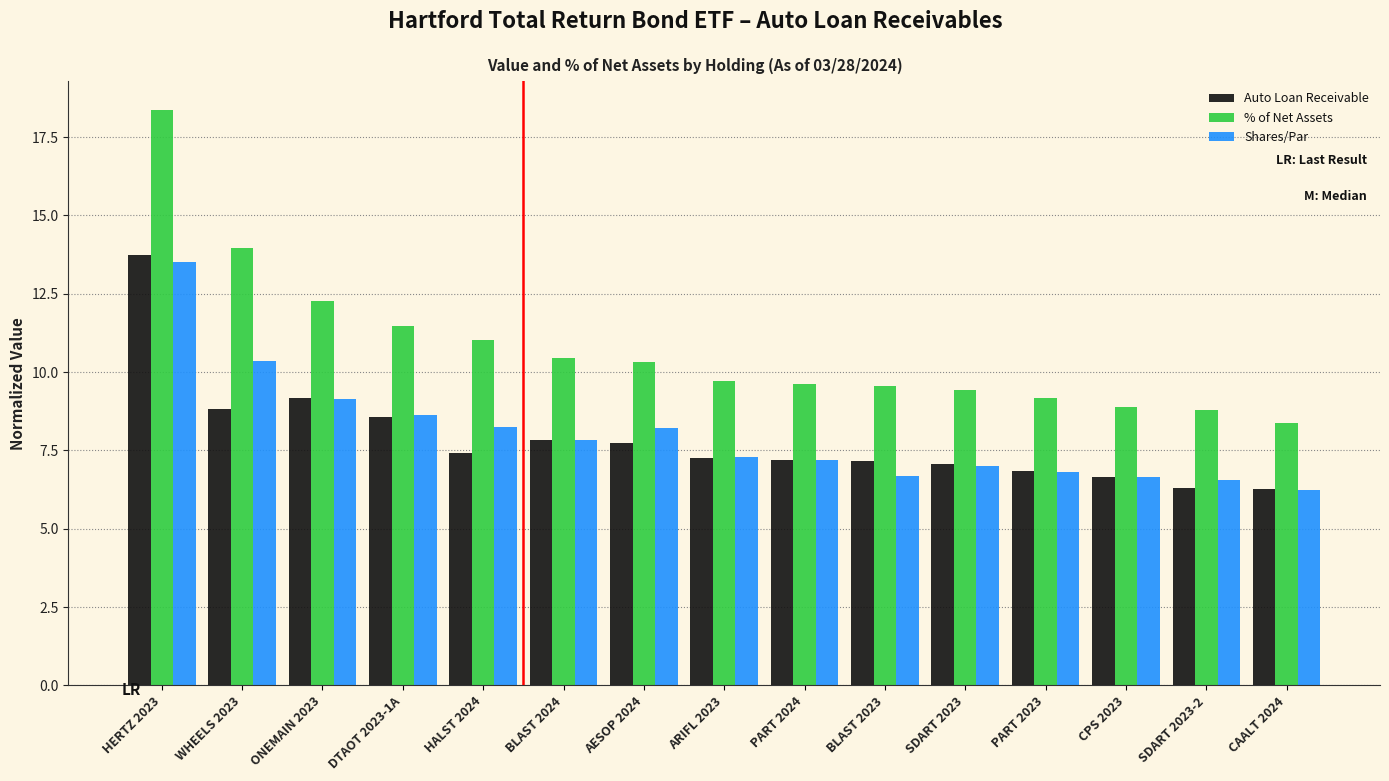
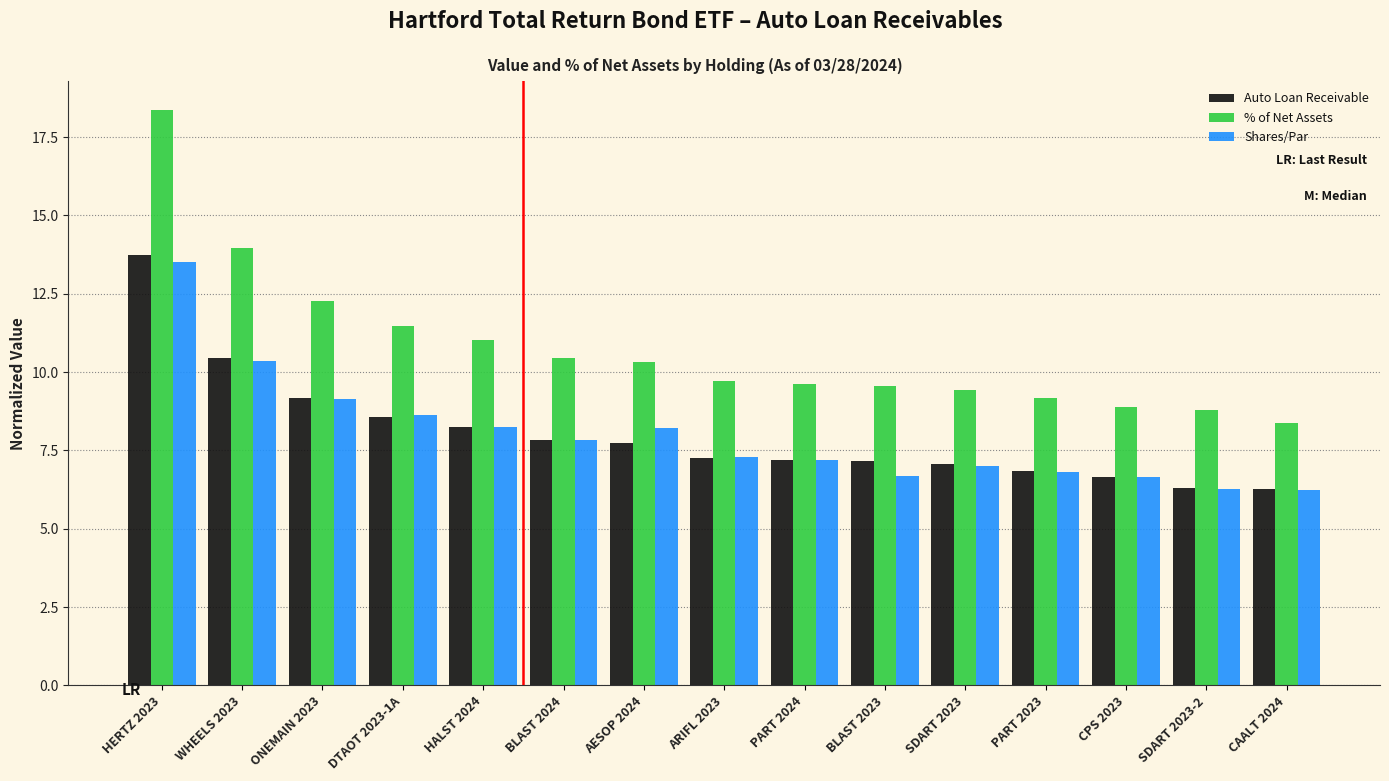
Auto Loan Receivable, WHEELS 2023: 8.8 -> 10.4
Auto Loan Receivable, HALST 2024: 7.4 -> 8.2
Shares/Par, SDART 2023-2: 6.6 -> 6.3
